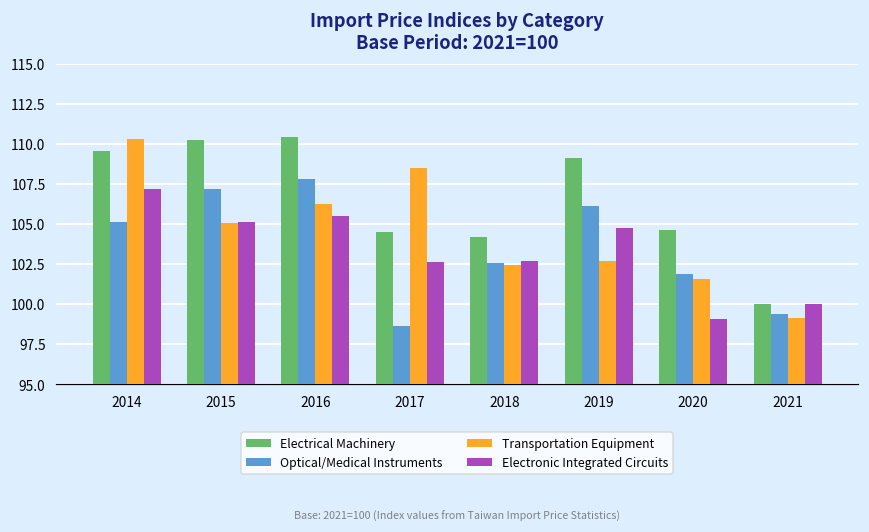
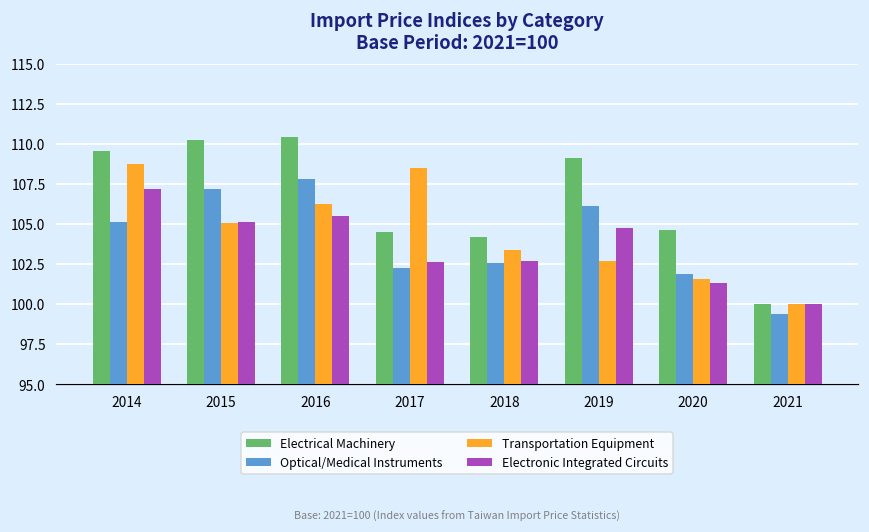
Transportation Equipment, 2014: 110.3 -> 108.7
Optical/Medical Instruments, 2017: 98.6 -> 102.3
Transportation Equipment, 2018: 102.4 -> 103.4
Electronic Integrated Circuits, 2020: 99.1 -> 101.3
Transportation Equipment, 2021: 99.1 -> 100.0
